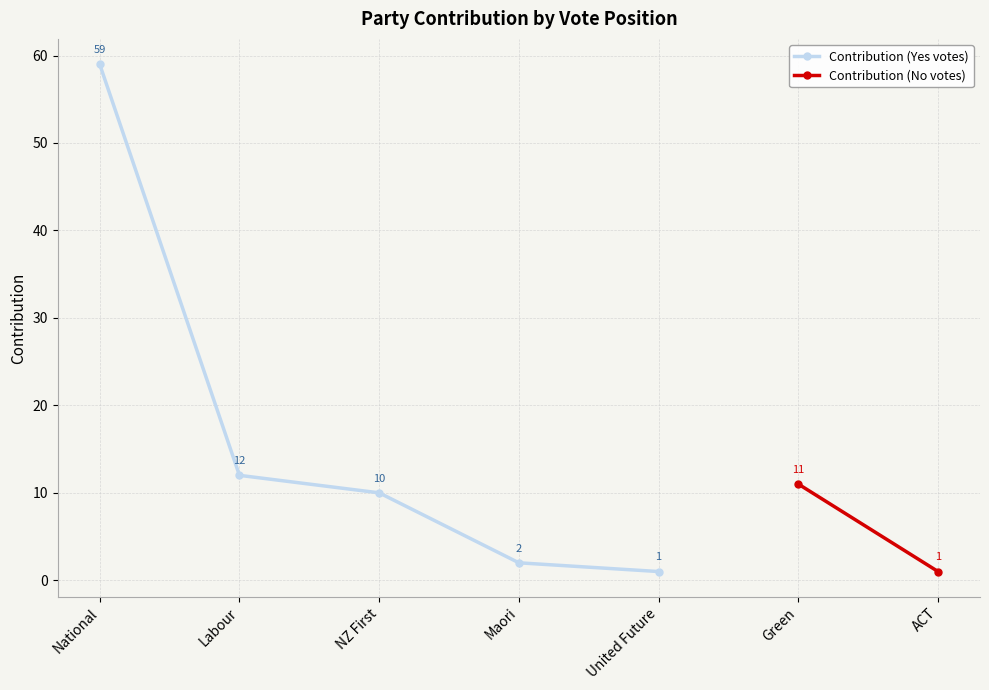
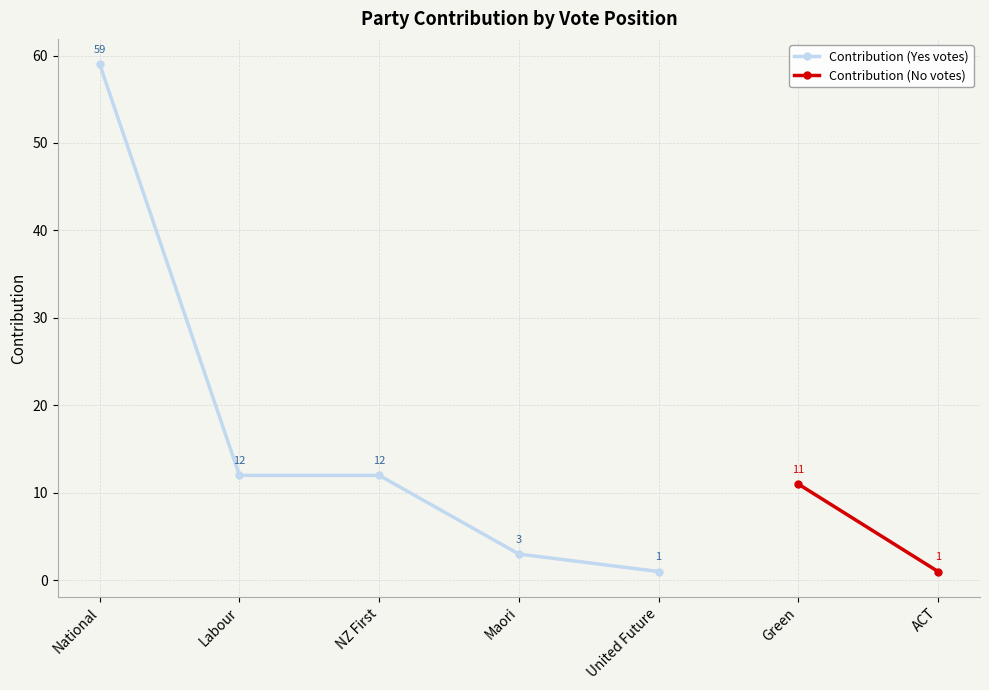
Contribution (Yes votes), NZ First: 10 -> 12
Contribution (Yes votes), Maori: 2 -> 3
